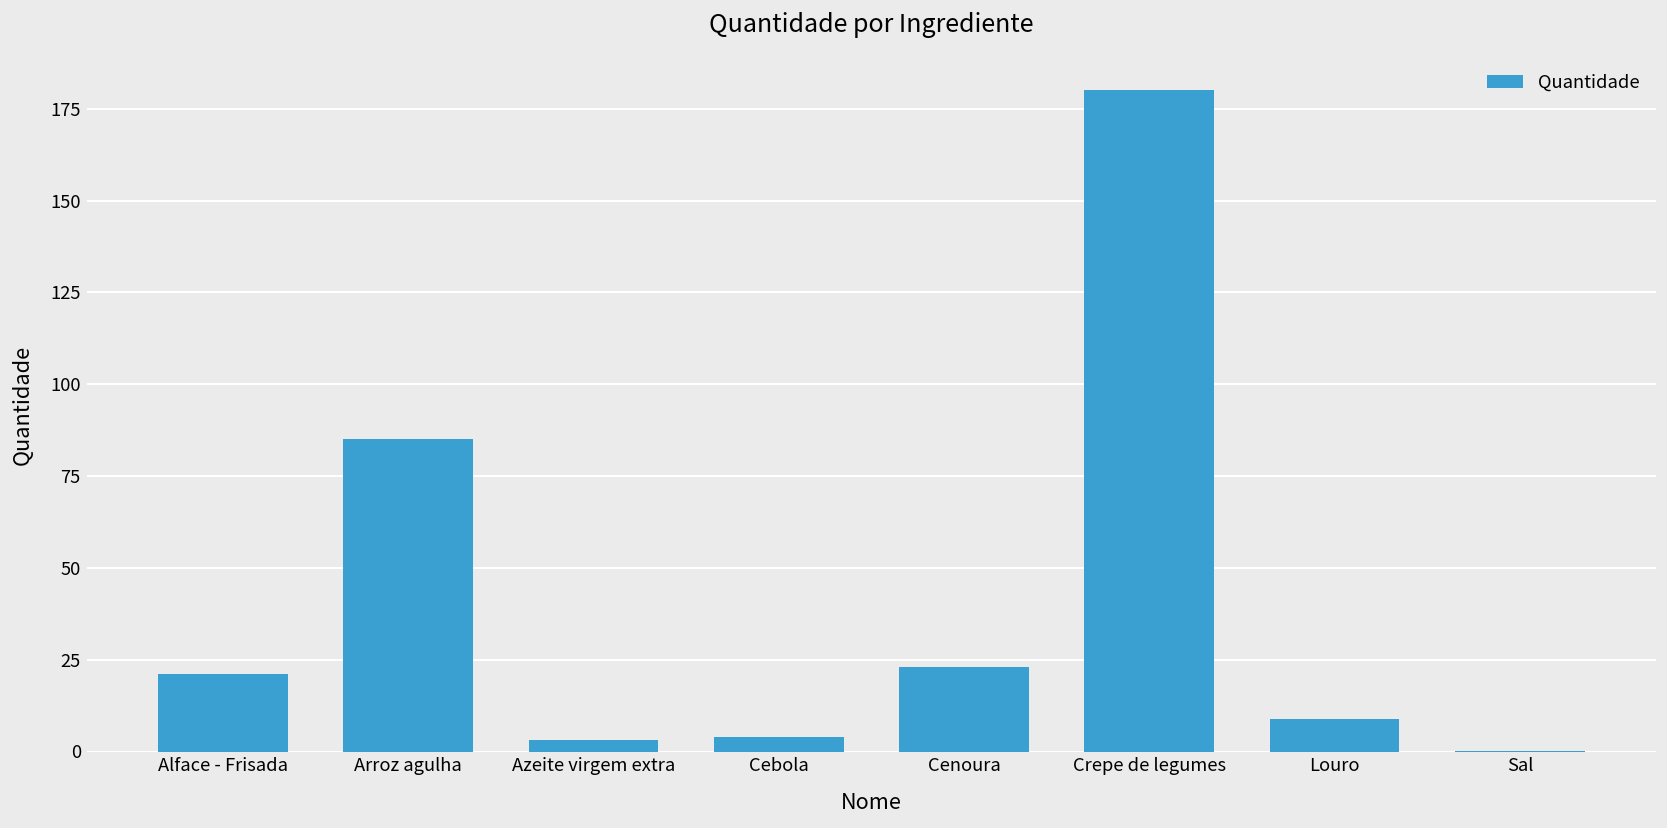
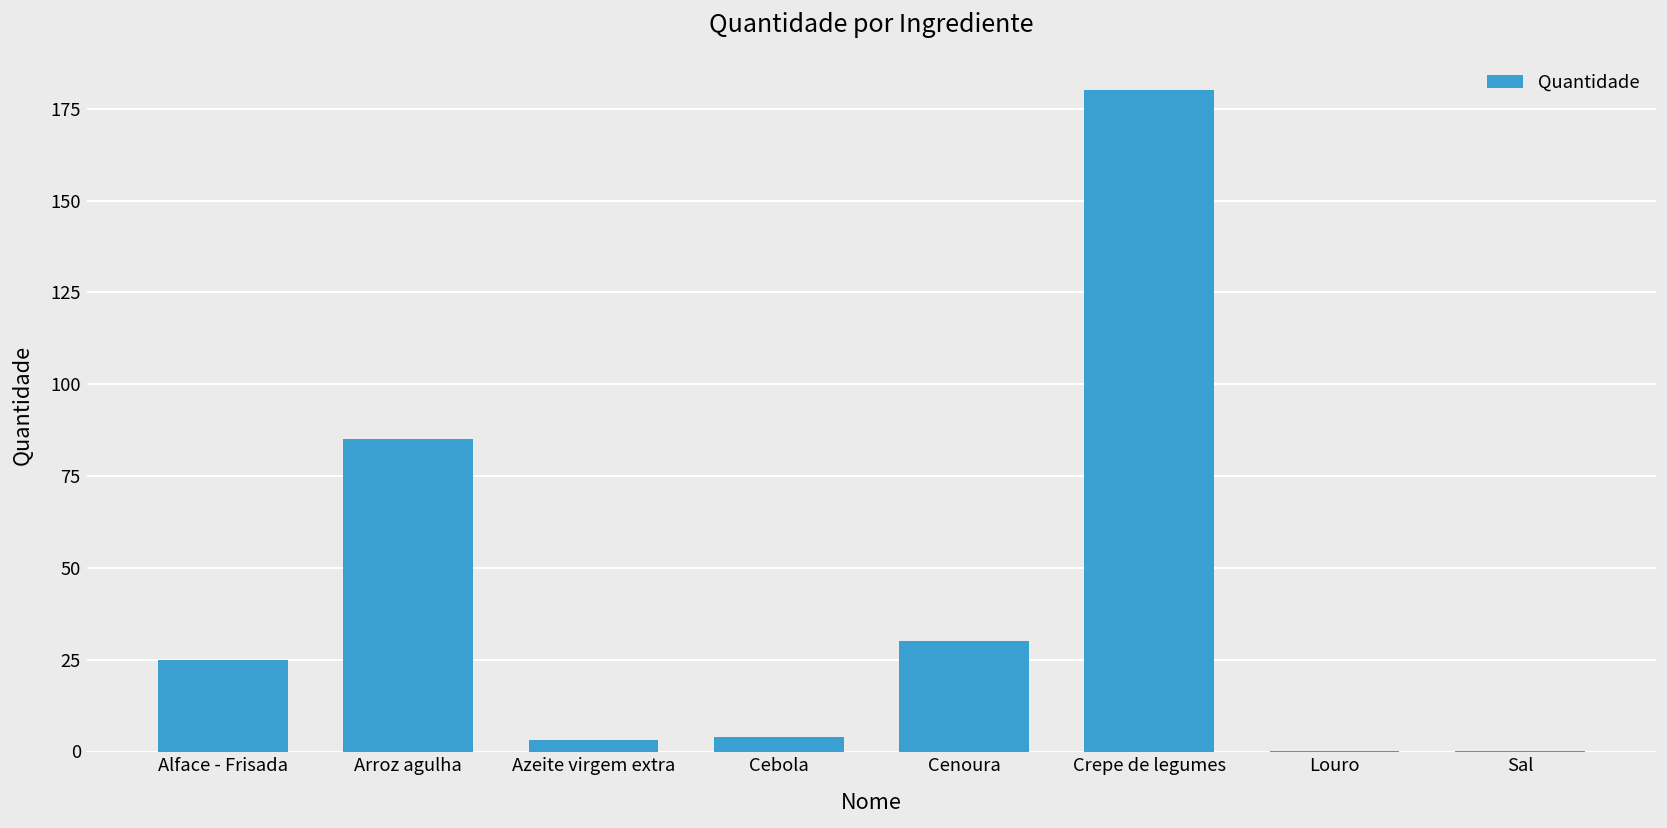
Alface - Frisada: 21 -> 25
Cenoura: 23 -> 30
Louro: 9 -> 0
